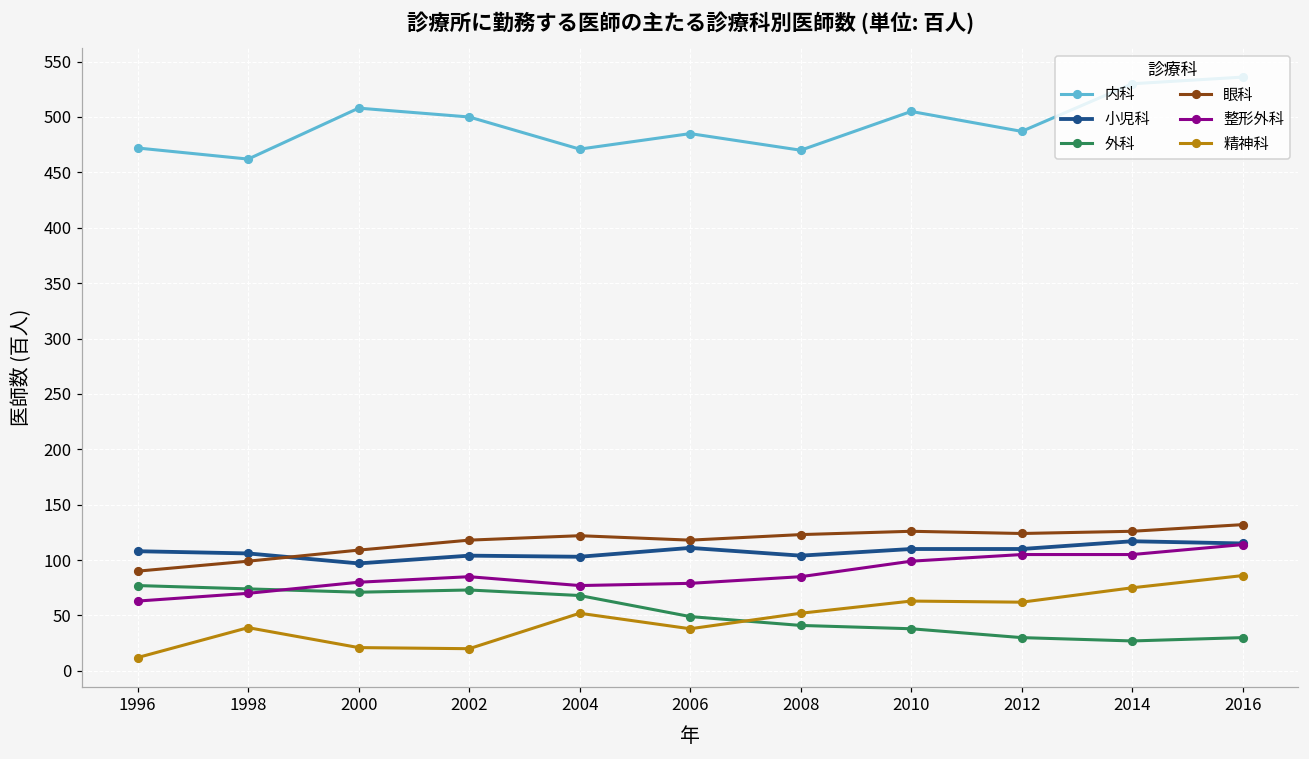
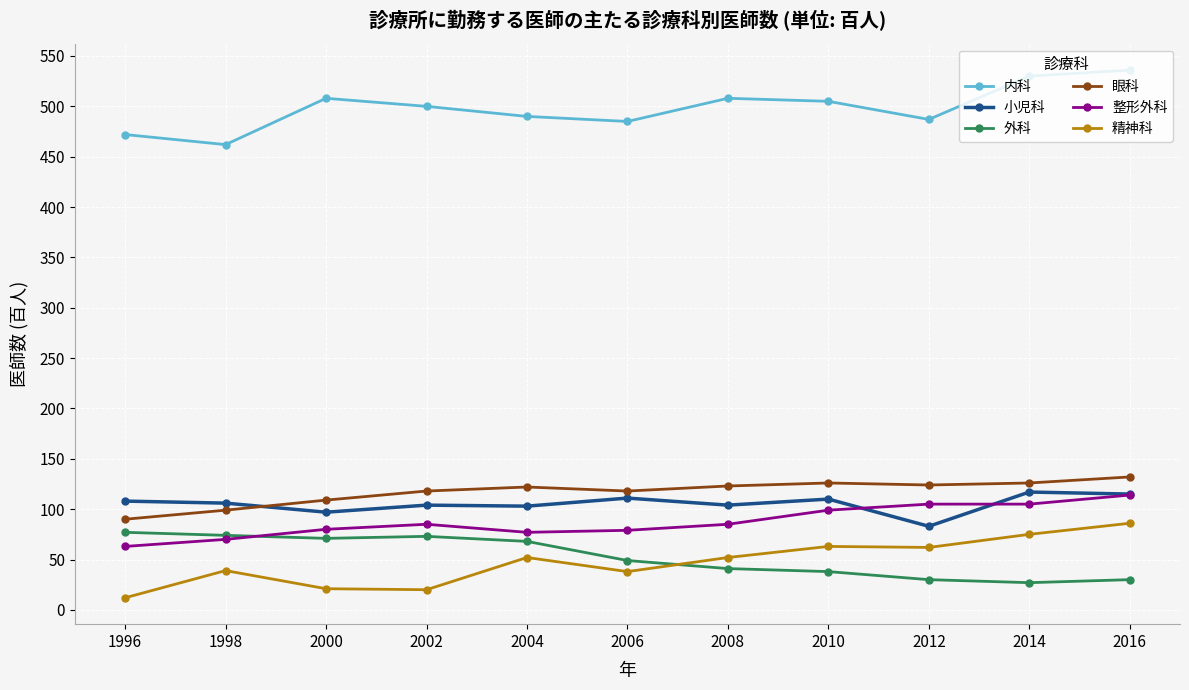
内科, 2004: 471 -> 490
内科, 2008: 470 -> 508
小児科, 2012: 110 -> 83
